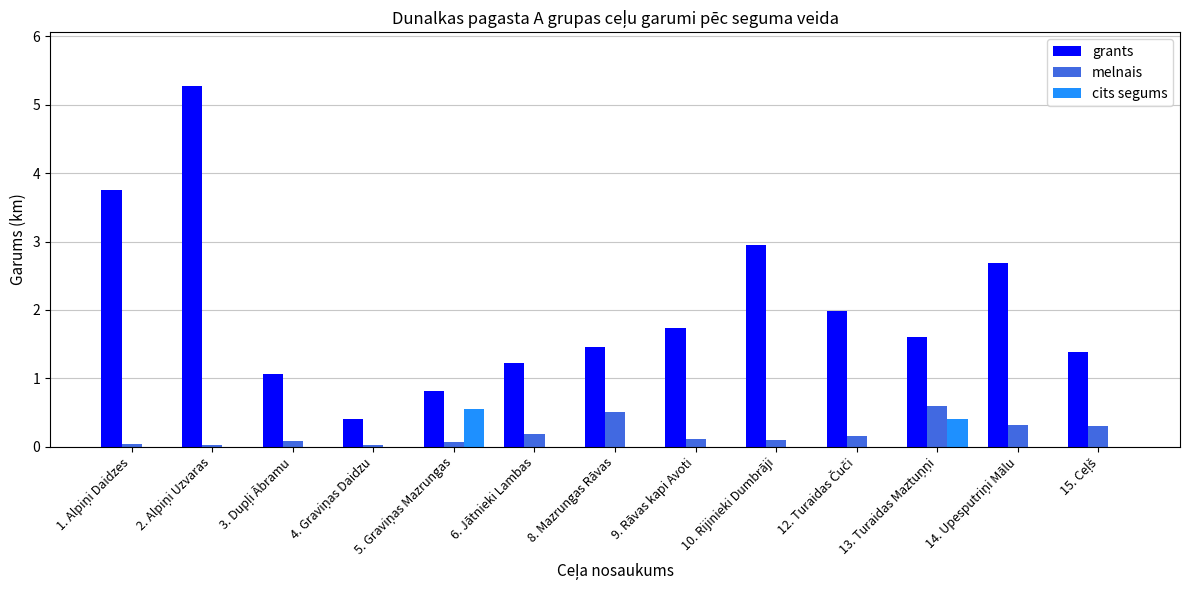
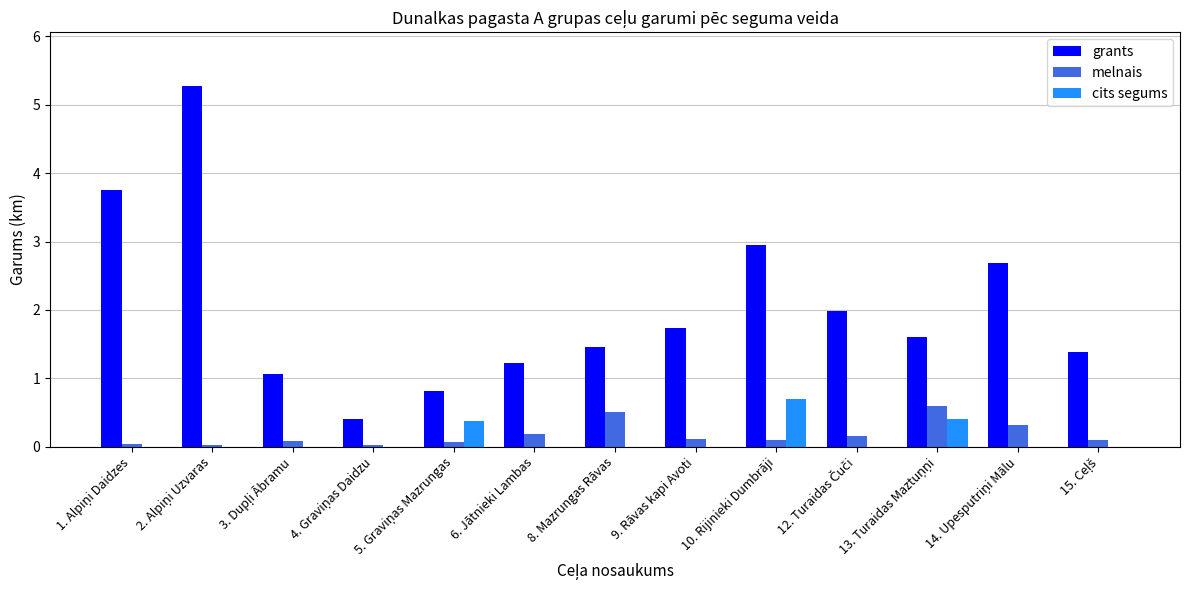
cits segums, 5. Graviņas Mazrungas: 0.6 -> 0.4
cits segums, 10. Rijinieki Dumbrāji: 0.0 -> 0.7
melnais, 15. Ceļš: 0.3 -> 0.1
